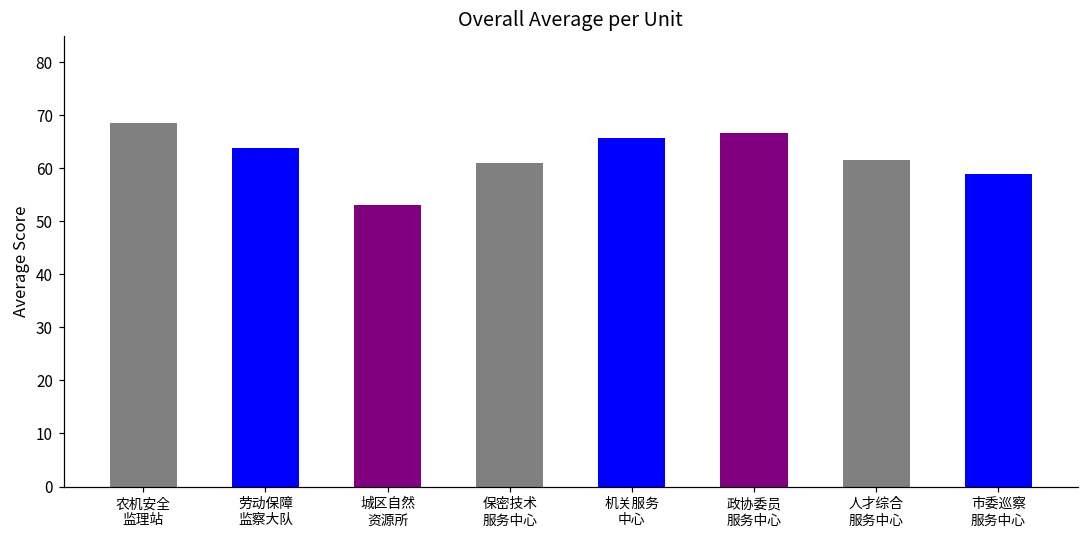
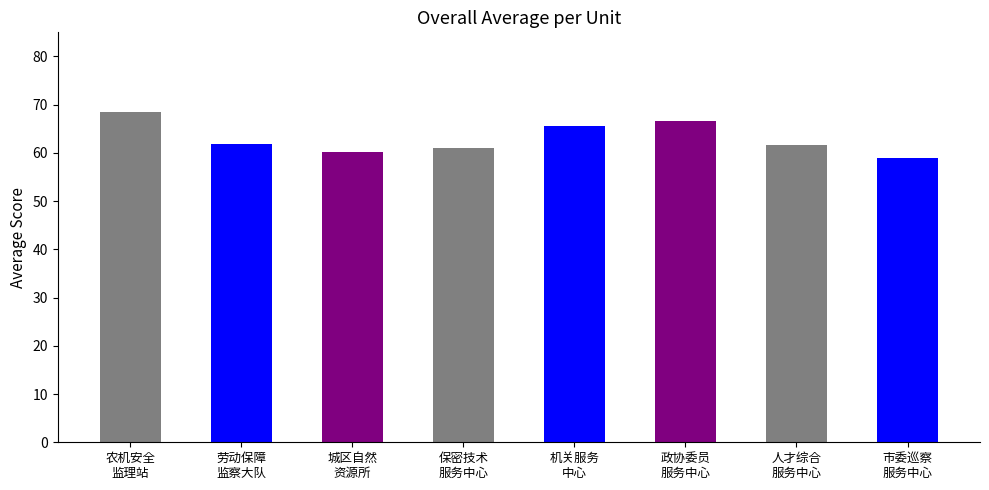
劳动保障 监察大队: 64 -> 62
城区自然 资源所: 53 -> 60
